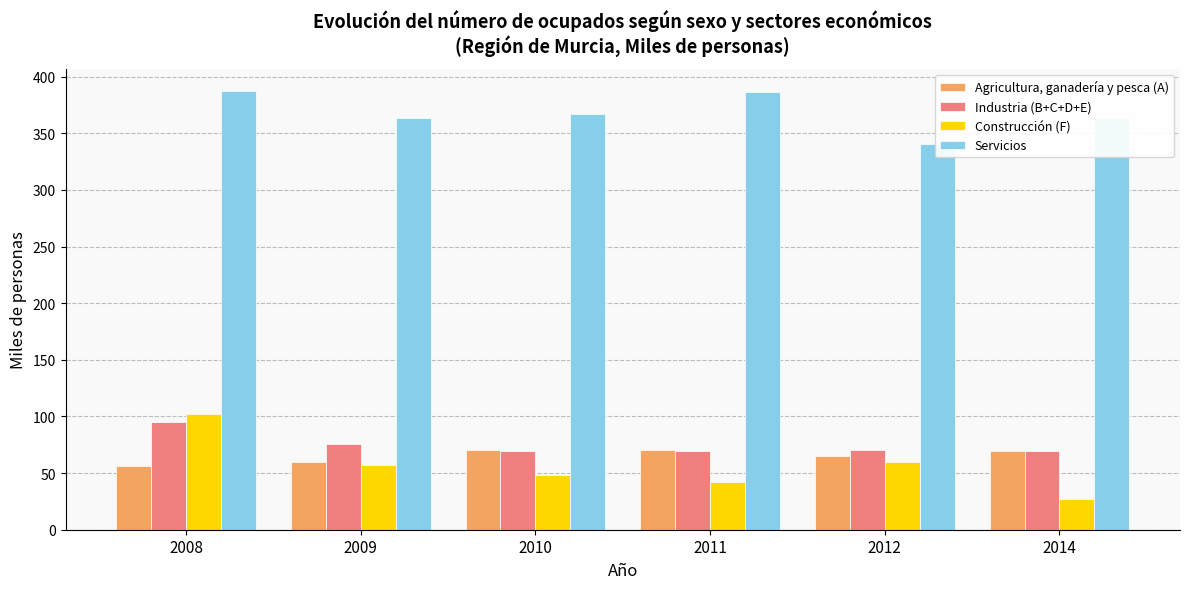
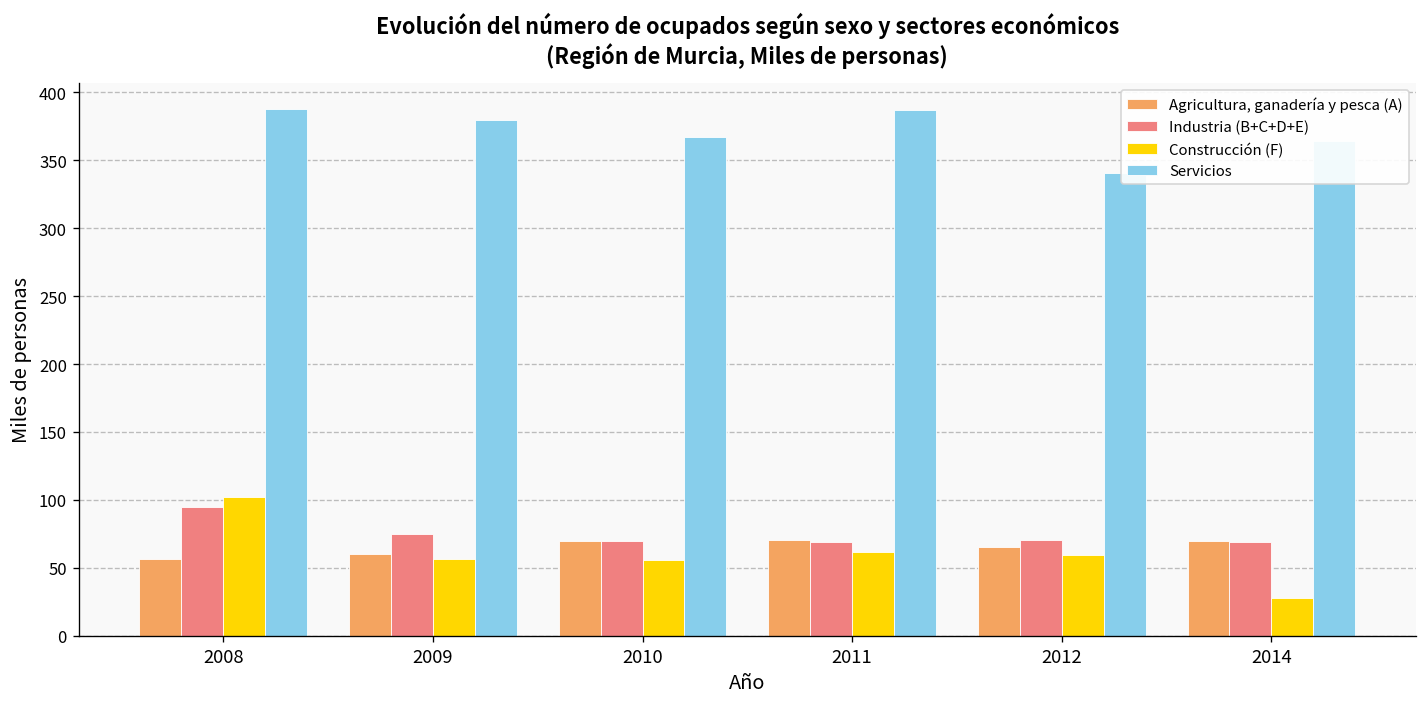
Servicios, 2009: 363 -> 380
Construcción (F), 2010: 48 -> 56
Construcción (F), 2011: 42 -> 62
